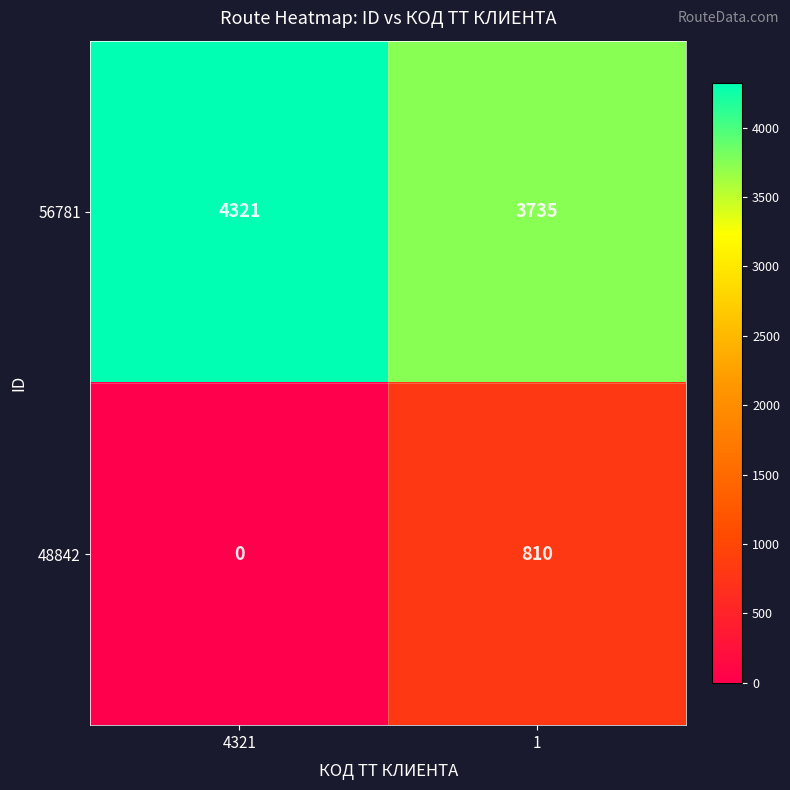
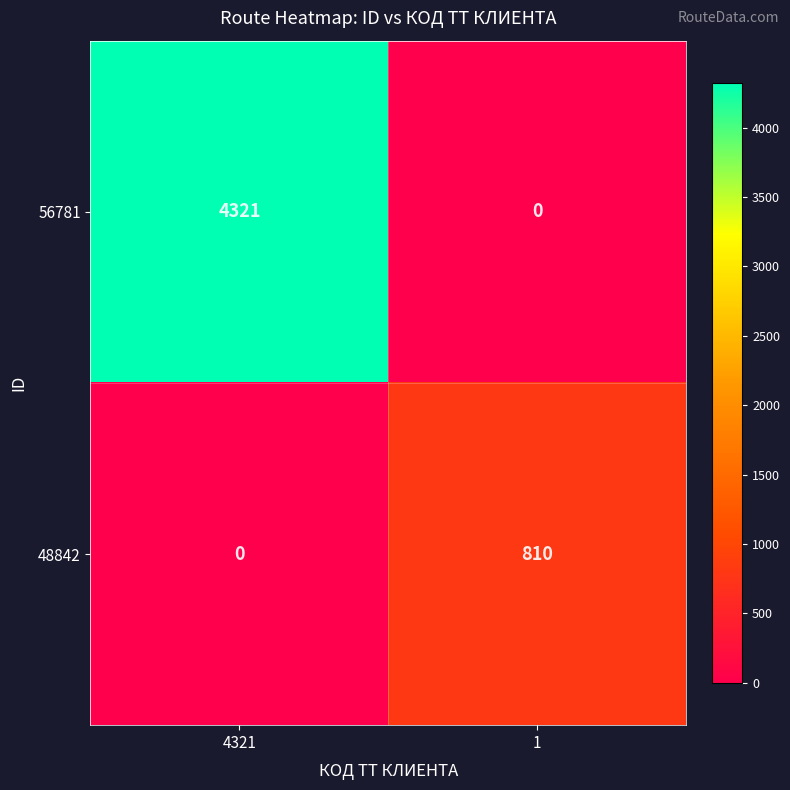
56781, 1: 3735 -> 0
